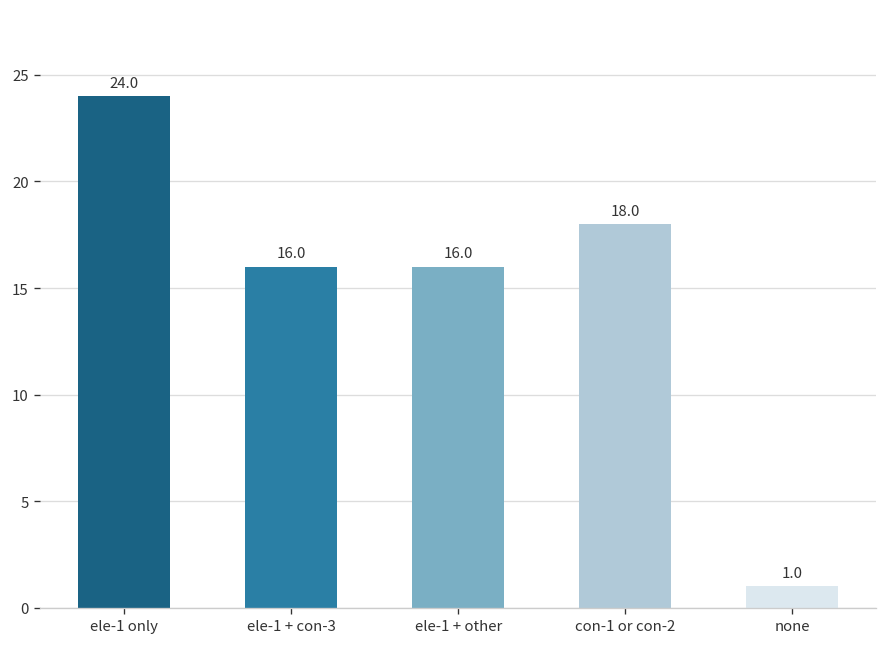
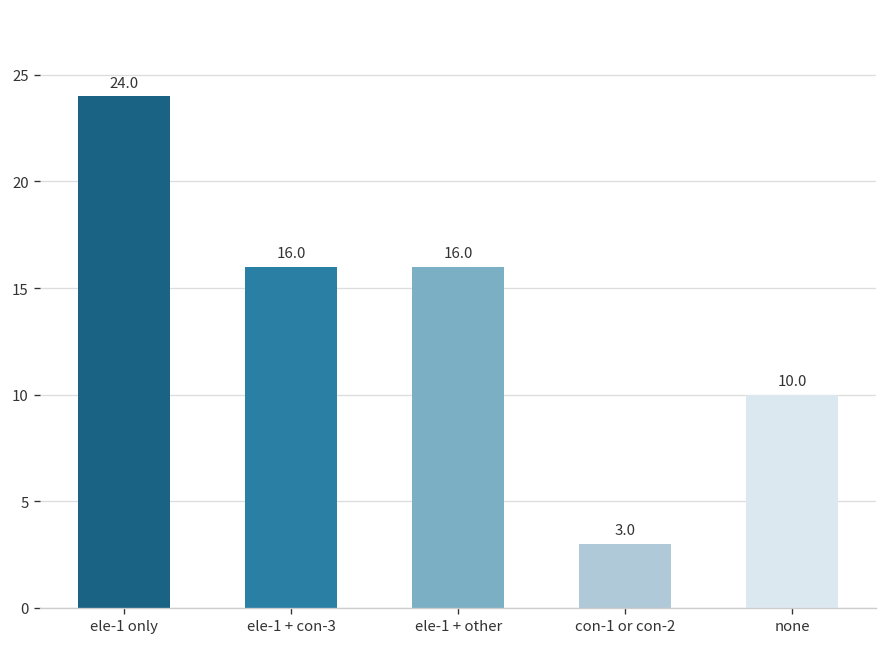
con-1 or con-2: 18.0 -> 3.0
none: 1.0 -> 10.0
